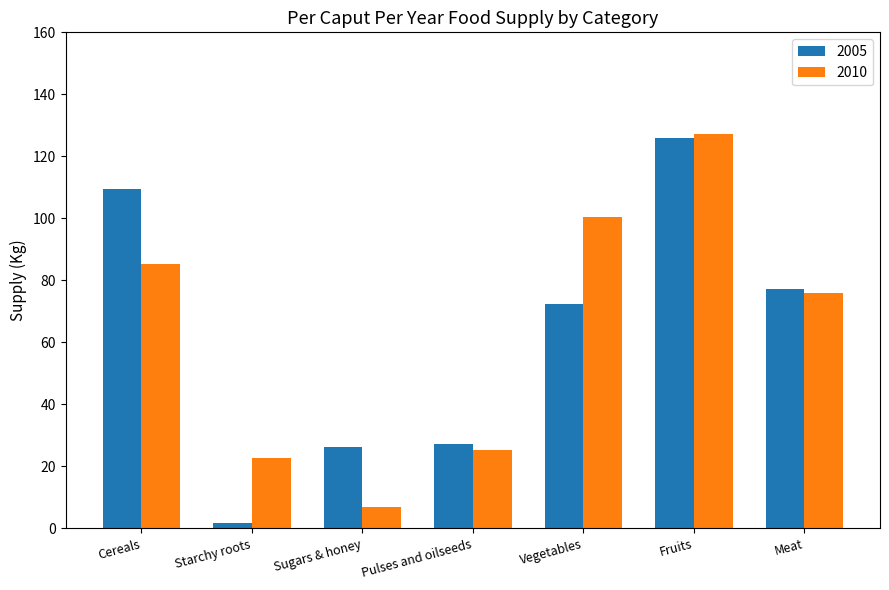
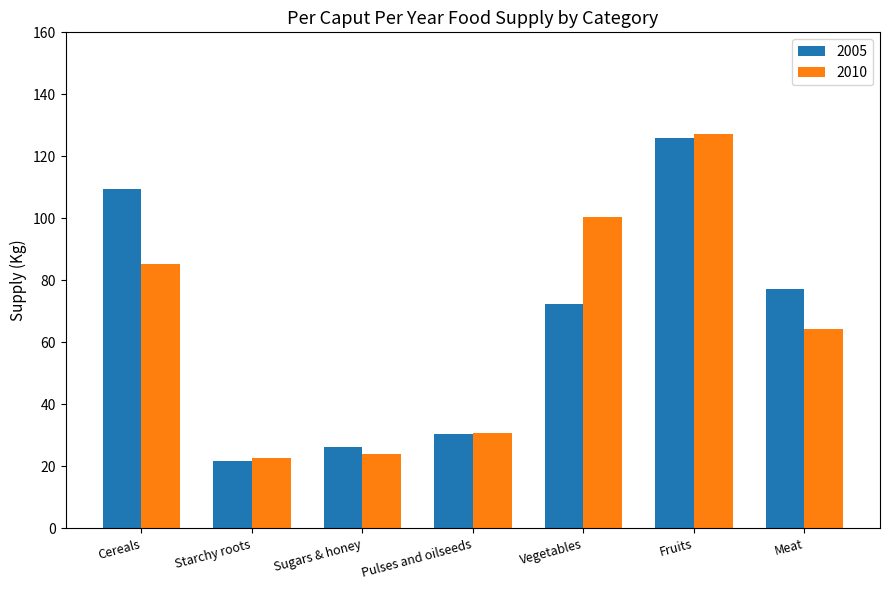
2005, Starchy roots: 2 -> 22
2010, Sugars & honey: 7 -> 24
2005, Pulses and oilseeds: 27 -> 30
2010, Pulses and oilseeds: 25 -> 31
2010, Meat: 76 -> 64
